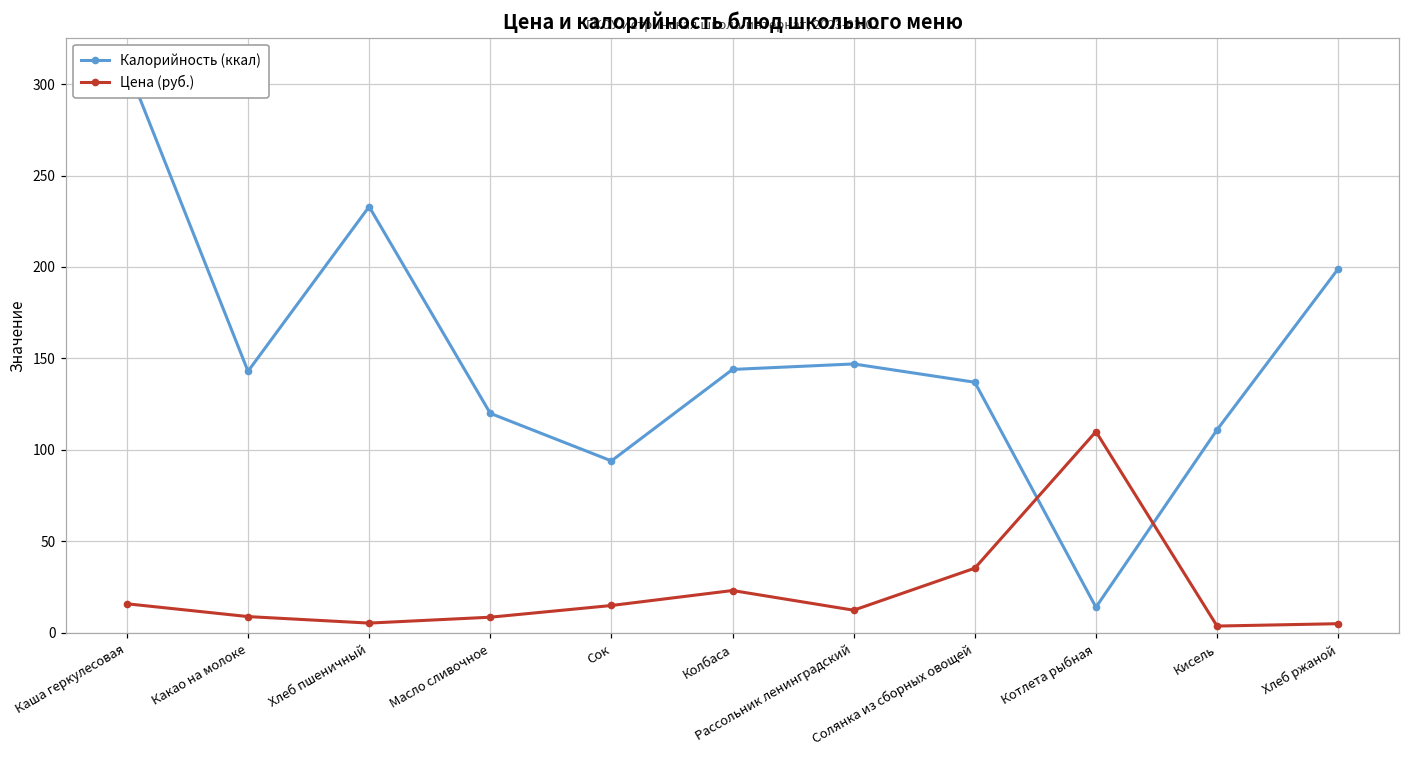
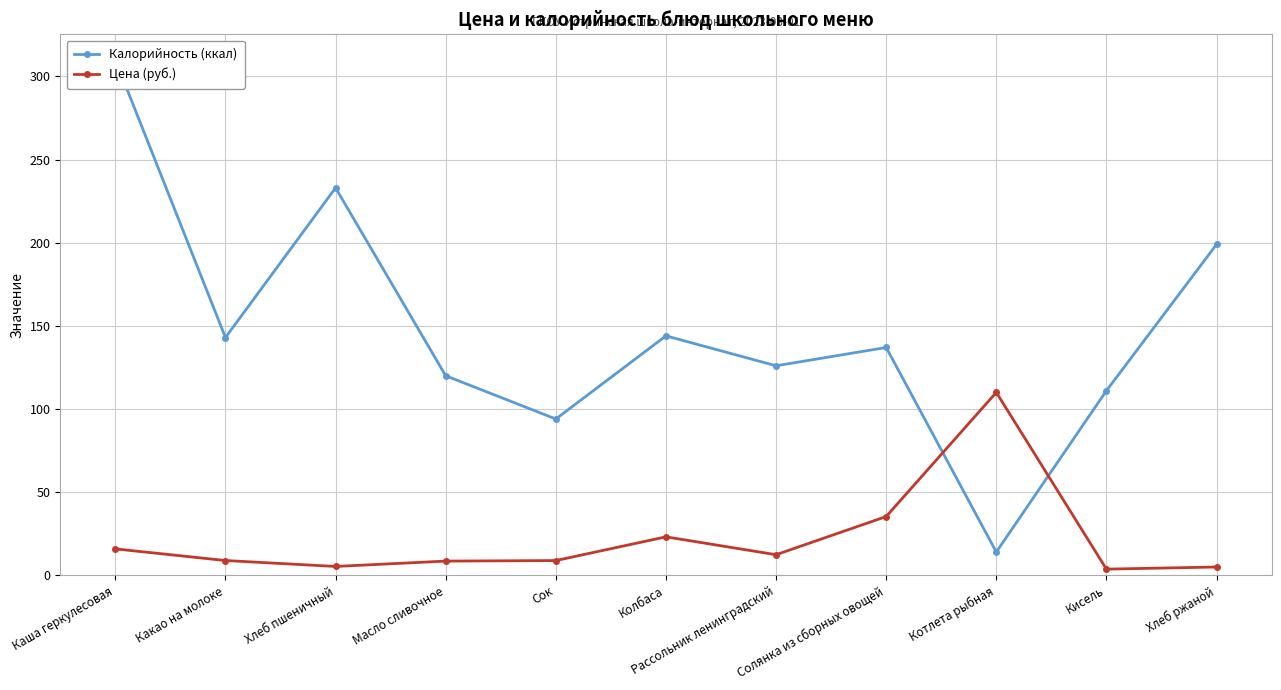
Цена (руб.), Сок: 15 -> 9
Калорийность (ккал), Рассольник ленинградский: 147 -> 126
